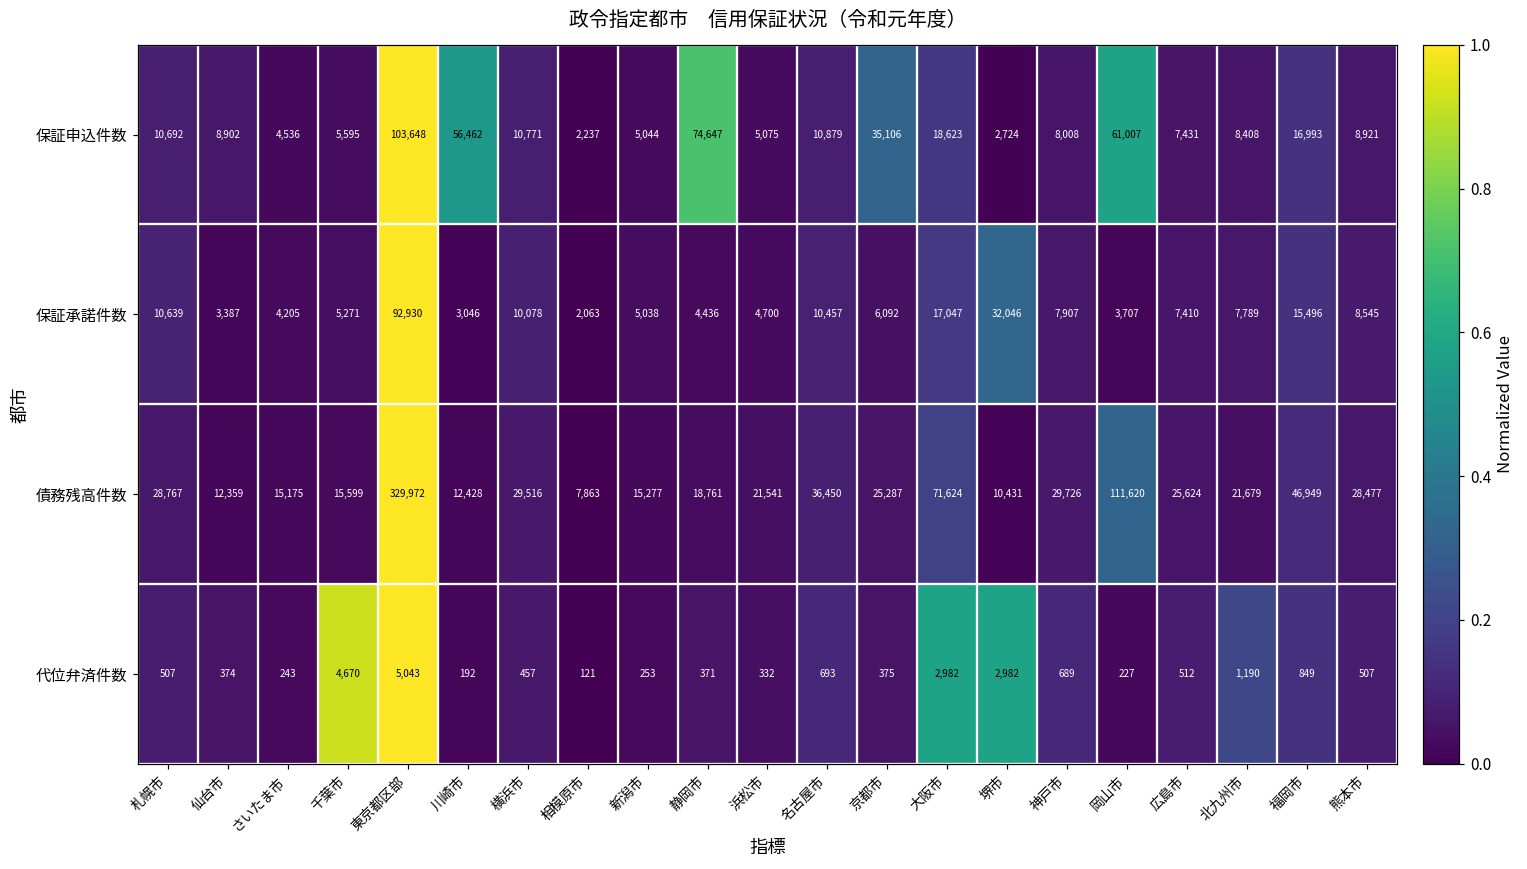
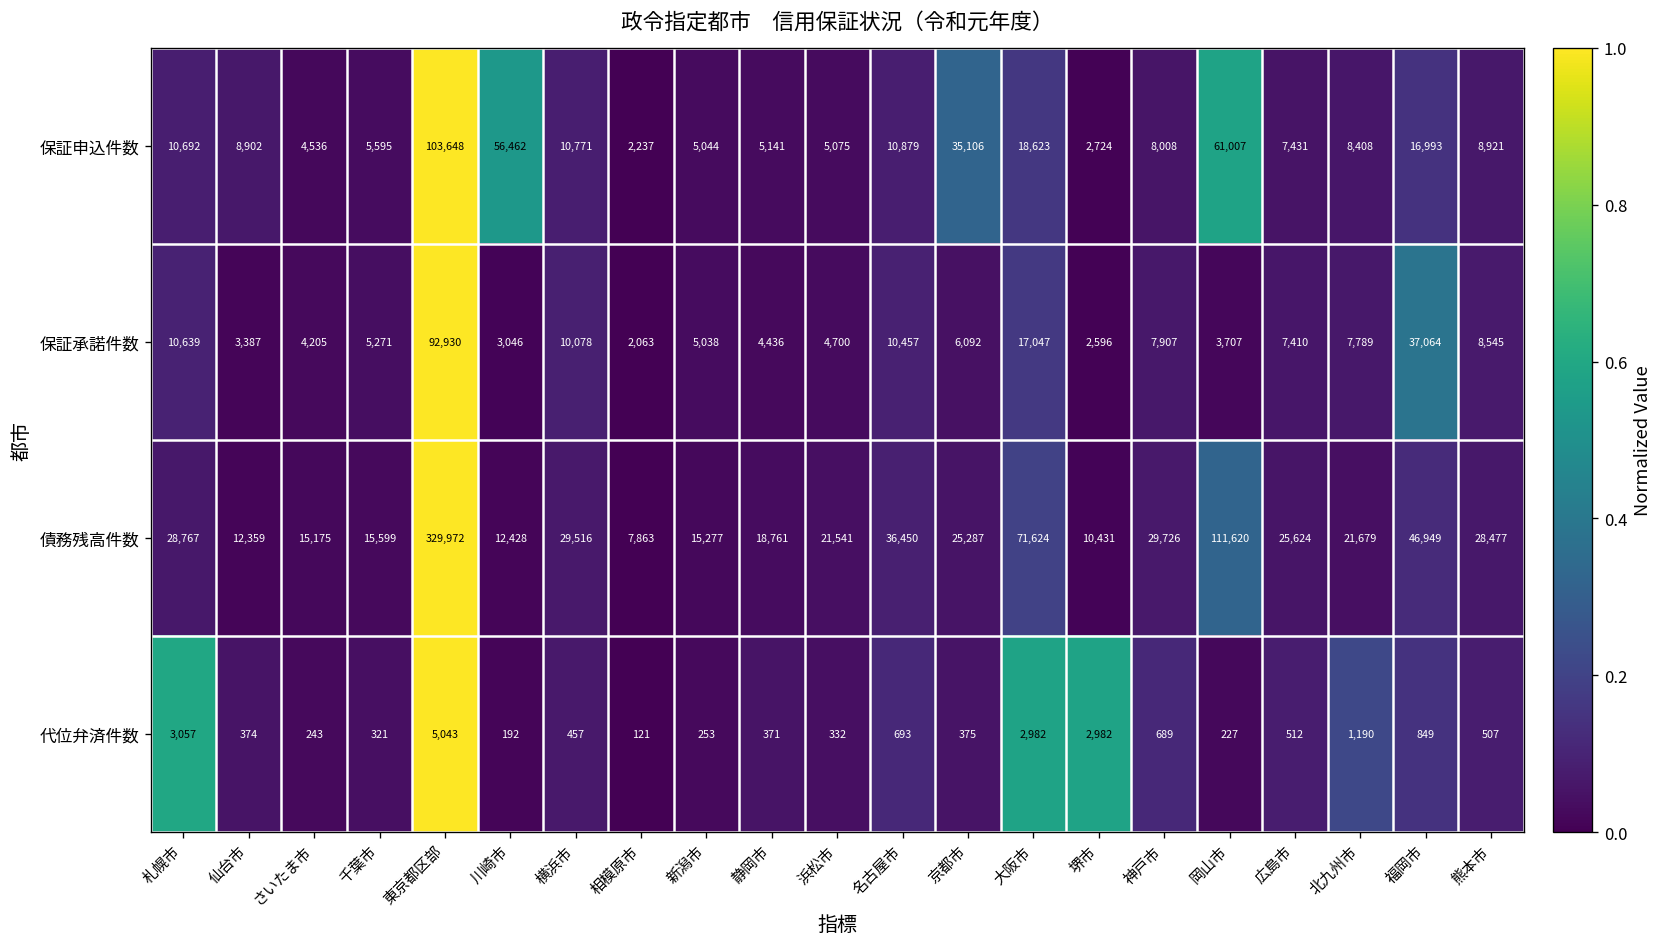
保証申込件数, 静岡市: 74,647 -> 5,141
保証承諾件数, 堺市: 32,046 -> 2,596
保証承諾件数, 福岡市: 15,496 -> 37,064
代位弁済件数, 札幌市: 507 -> 3,057
代位弁済件数, 千葉市: 4,670 -> 321
